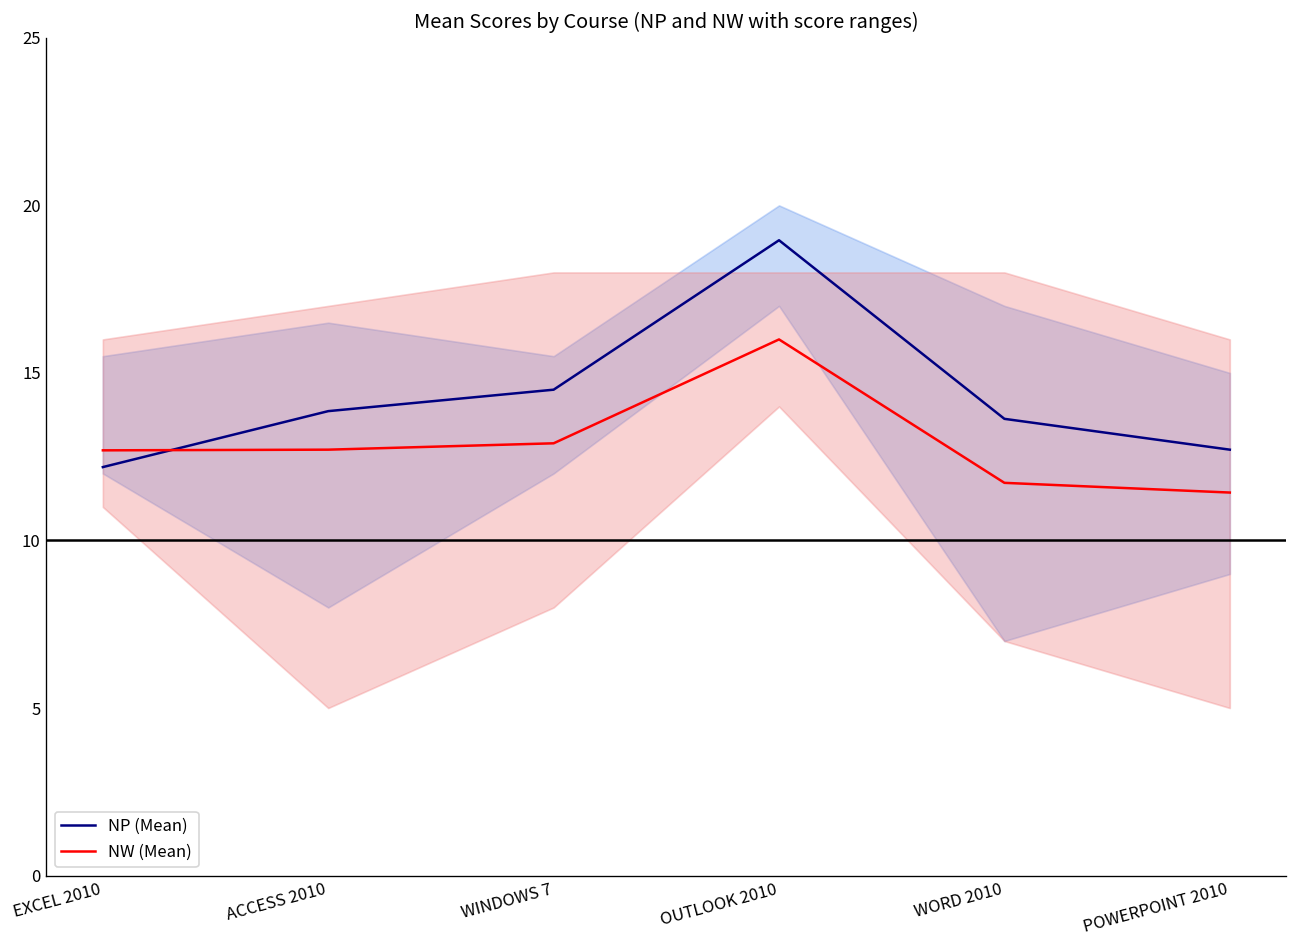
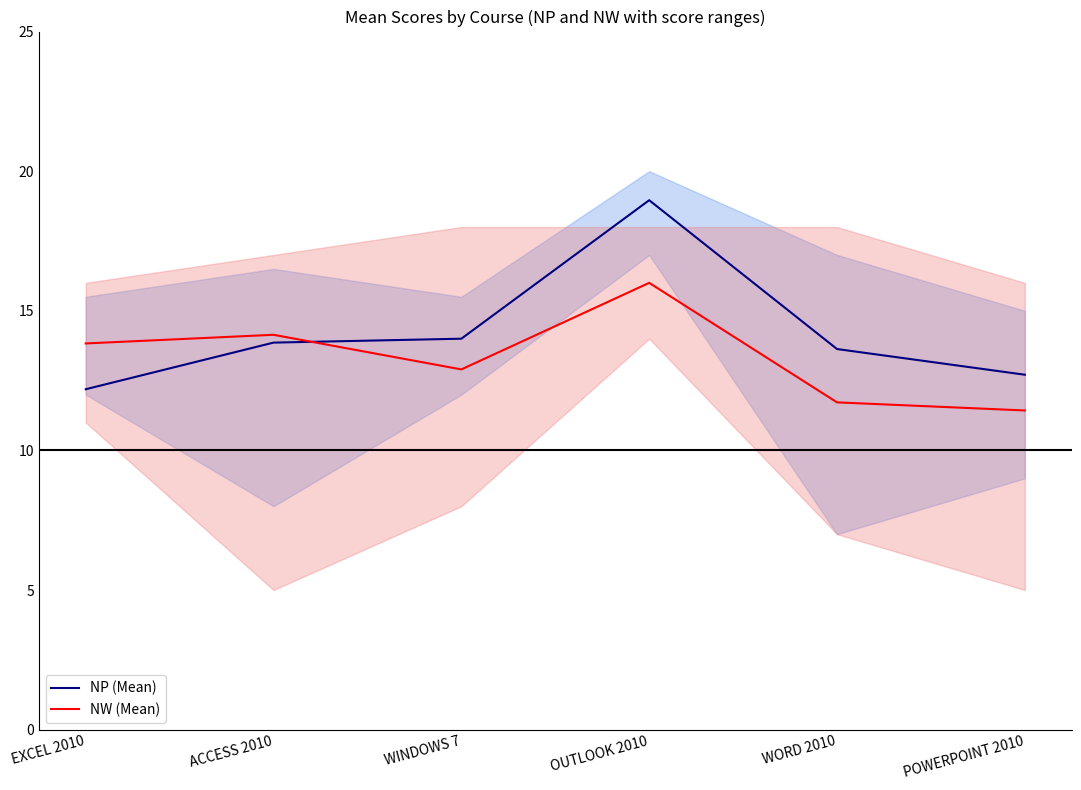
NW (Mean), EXCEL 2010: 12.7 -> 13.8
NW (Mean), ACCESS 2010: 12.7 -> 14.1
NP (Mean), WINDOWS 7: 14.5 -> 14.0
